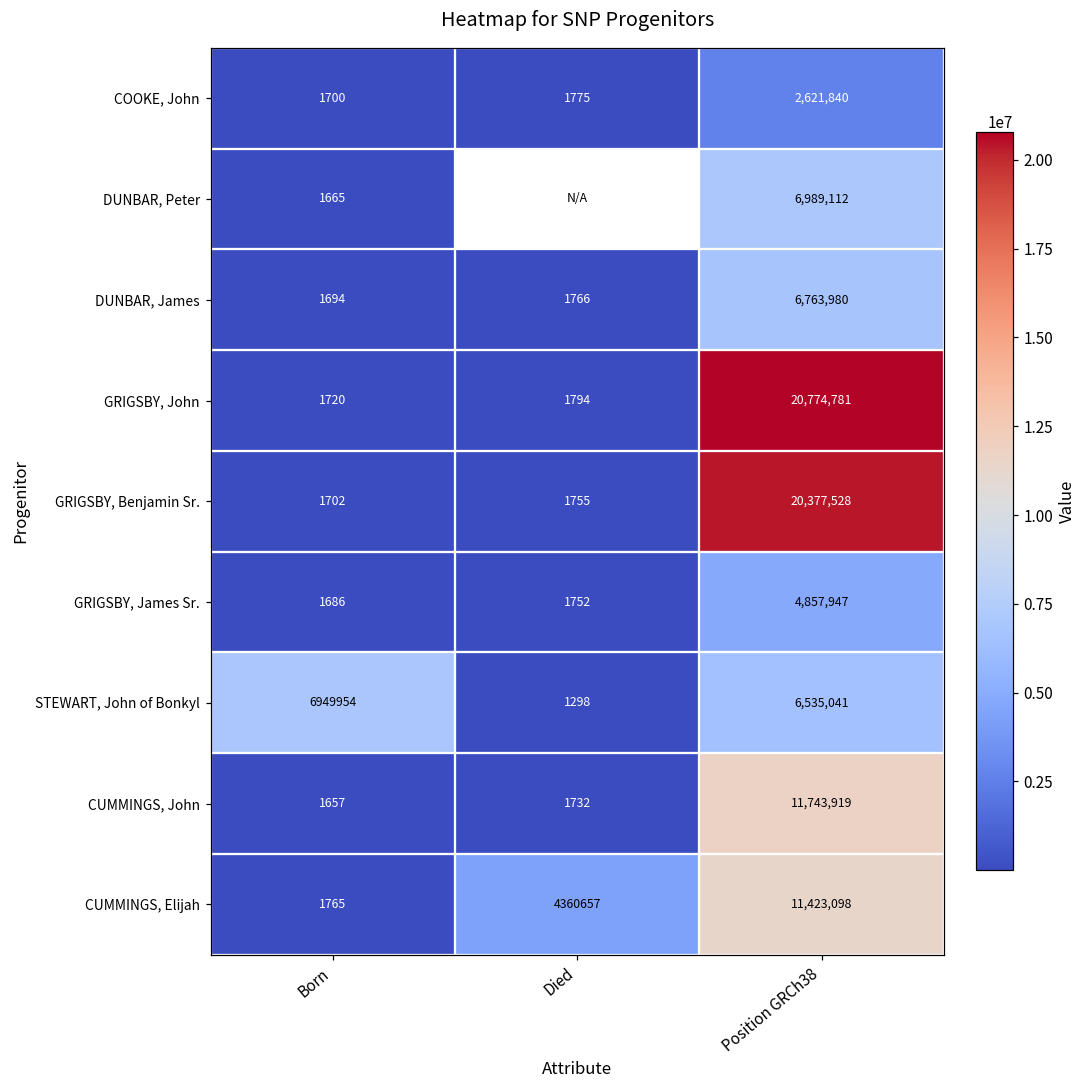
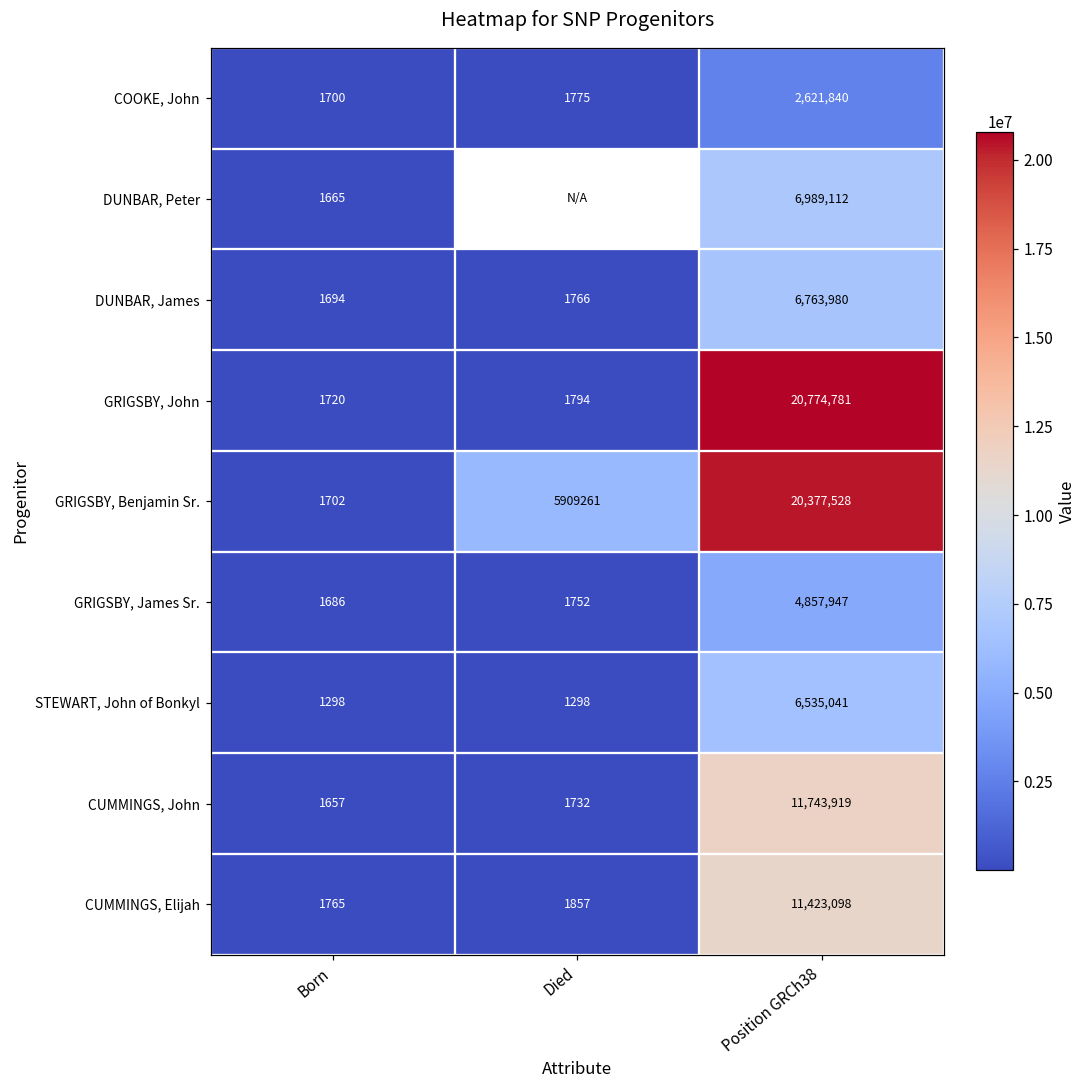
GRIGSBY, Benjamin Sr., Died: 1755 -> 5909261
STEWART, John of Bonkyl, Born: 6949954 -> 1298
CUMMINGS, Elijah, Died: 4360657 -> 1857
